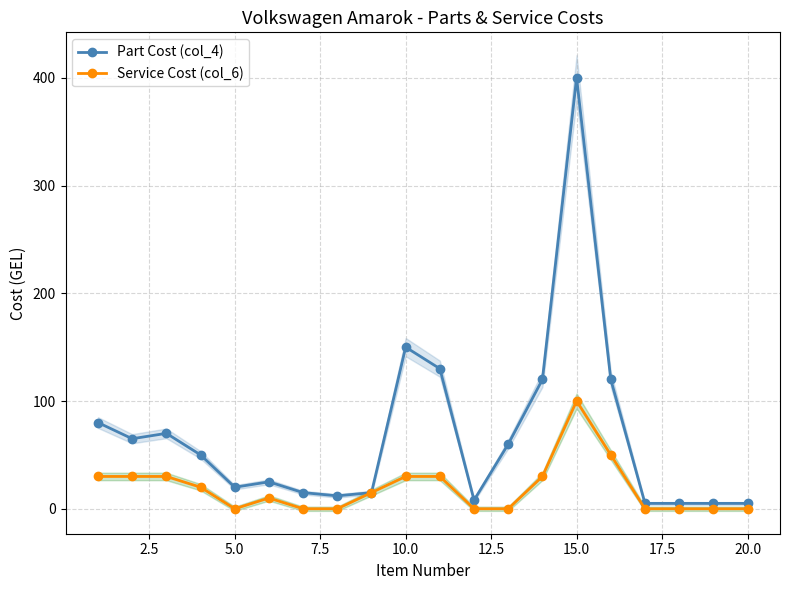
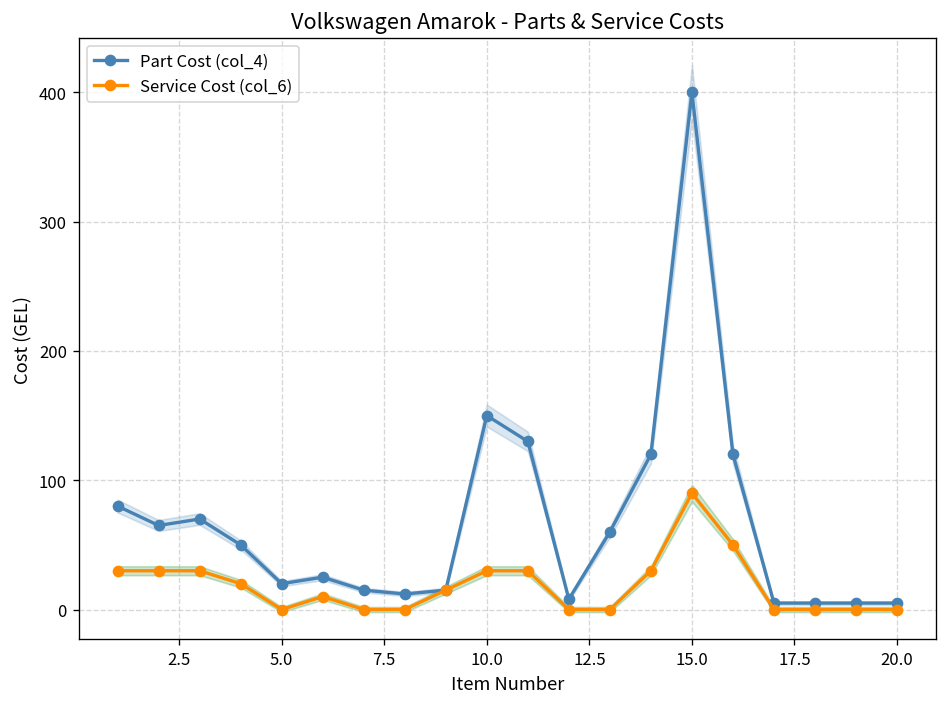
Service Cost (col_6), 15.0: 100 -> 90
